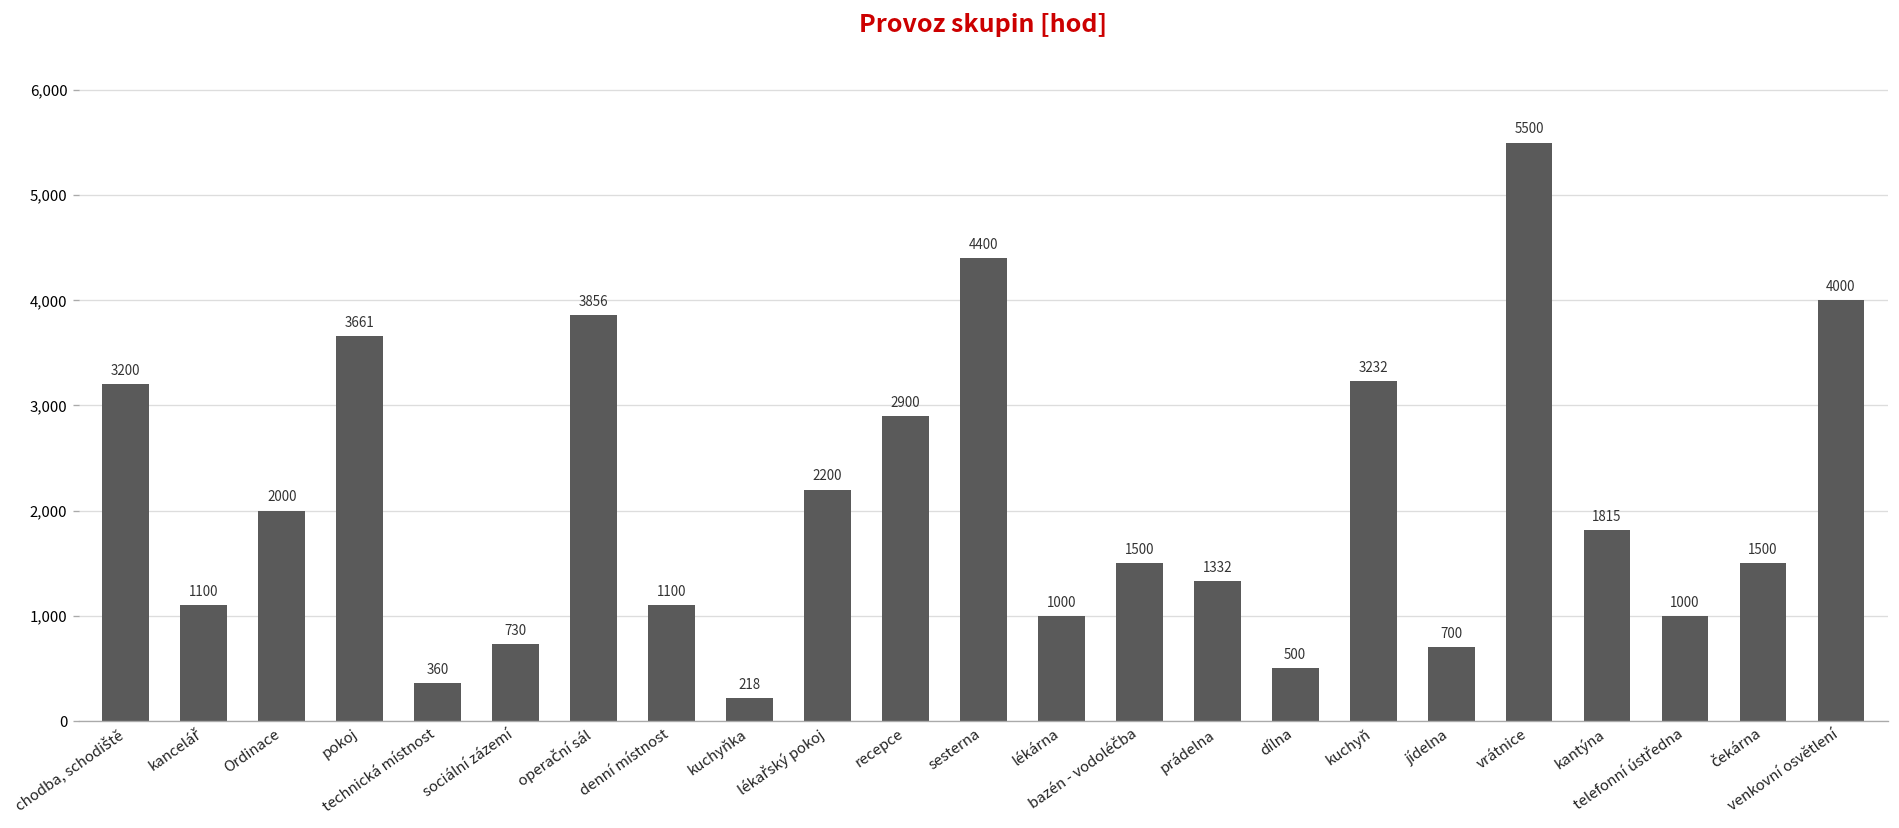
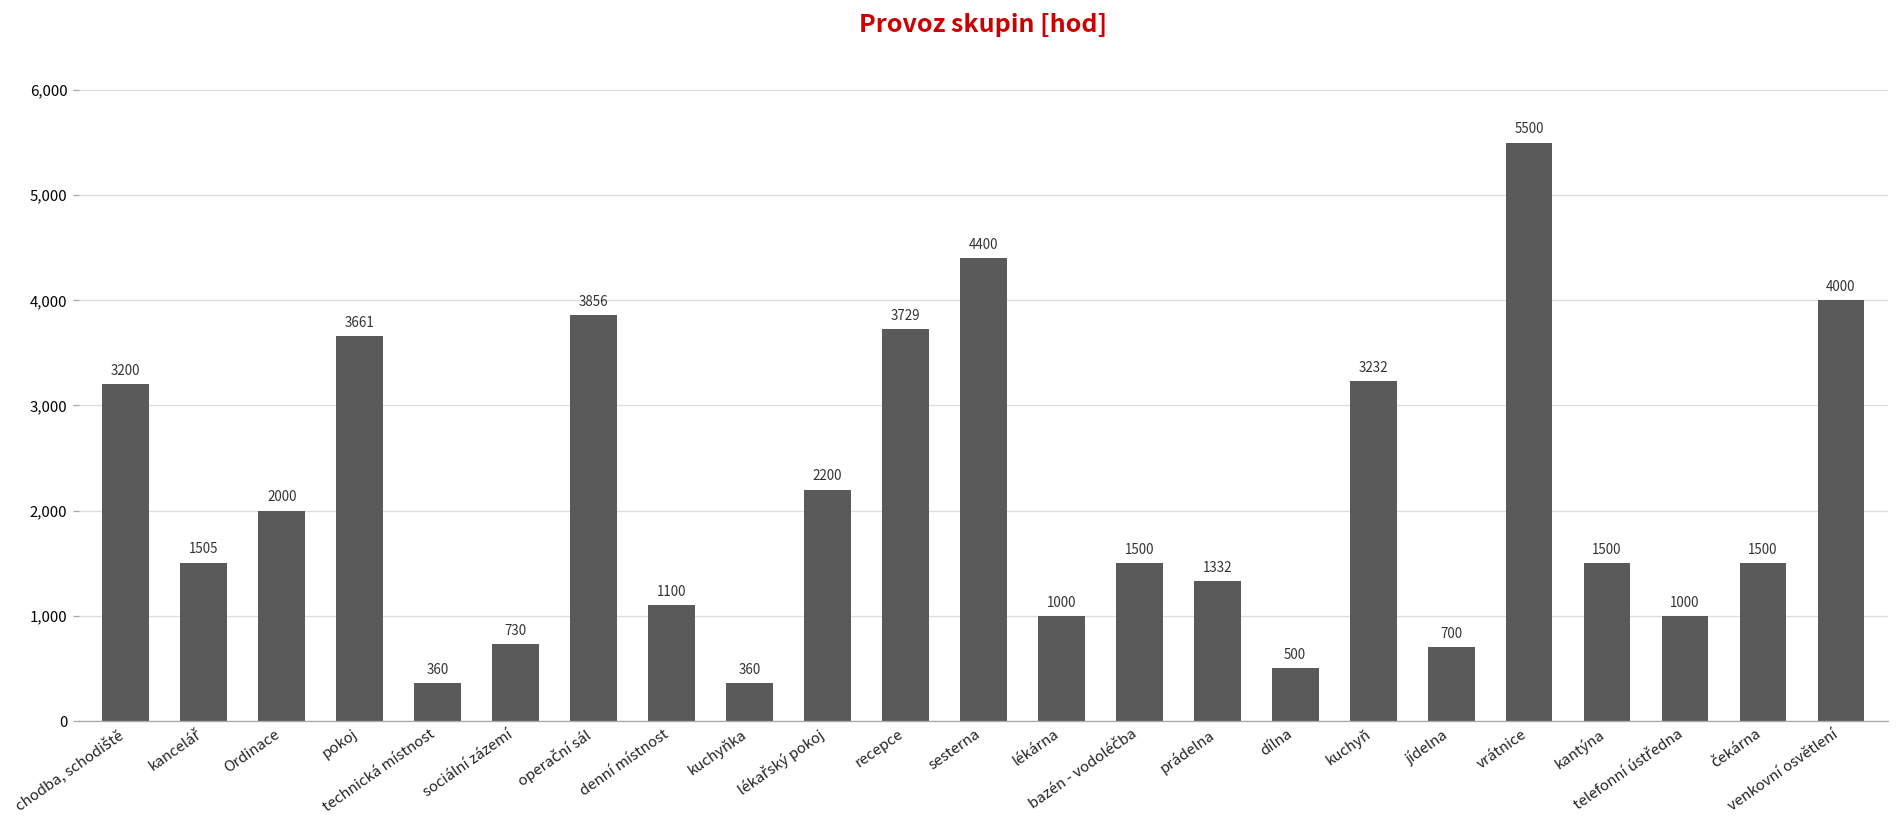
kancelář: 1100 -> 1505
kuchyňka: 218 -> 360
recepce: 2900 -> 3729
kantýna: 1815 -> 1500
